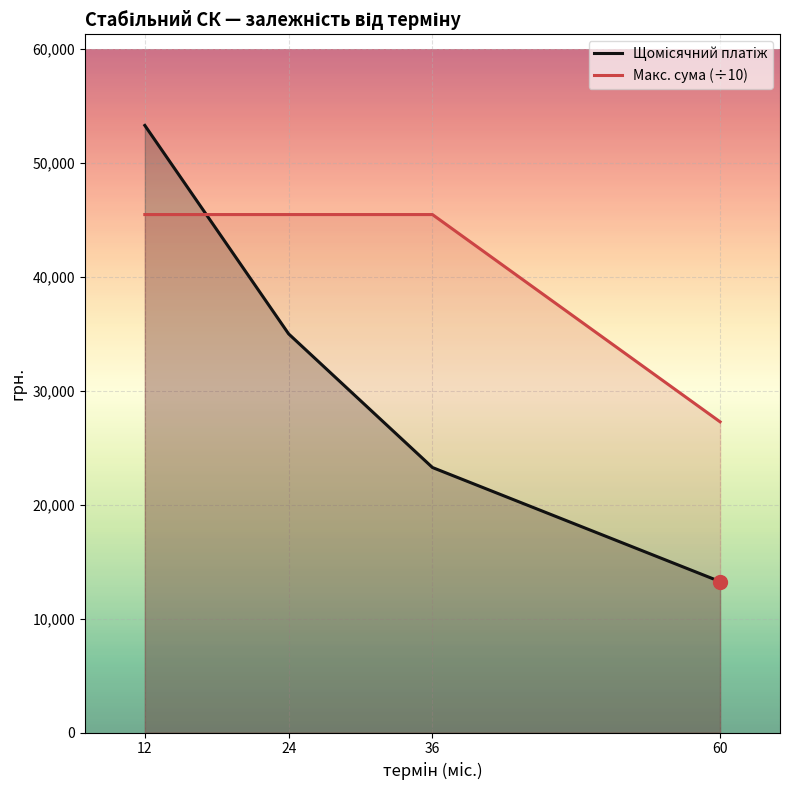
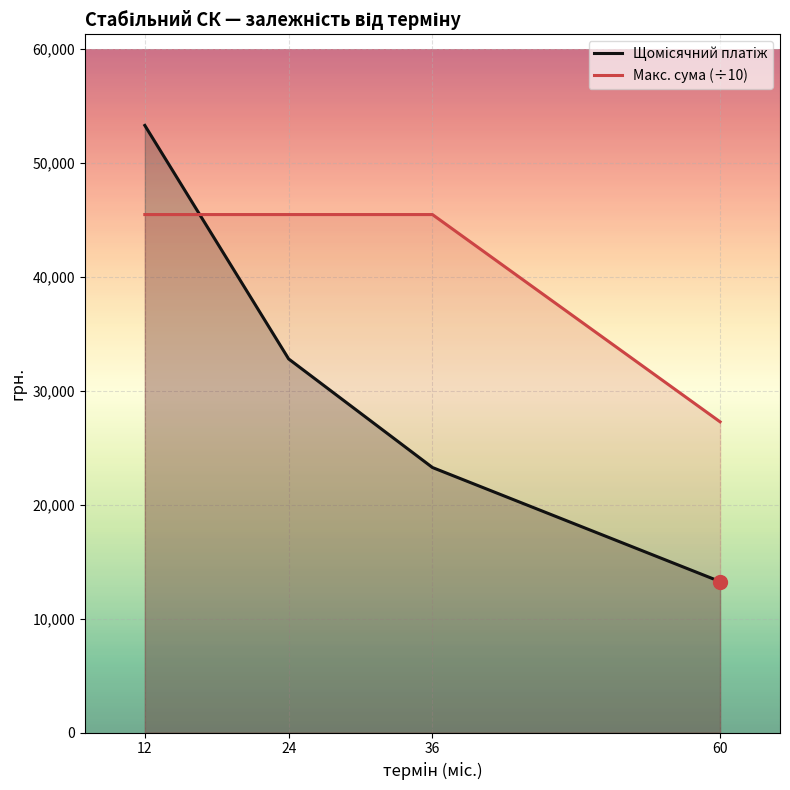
Щомісячний платіж, 24: 35,000 -> 32,800
